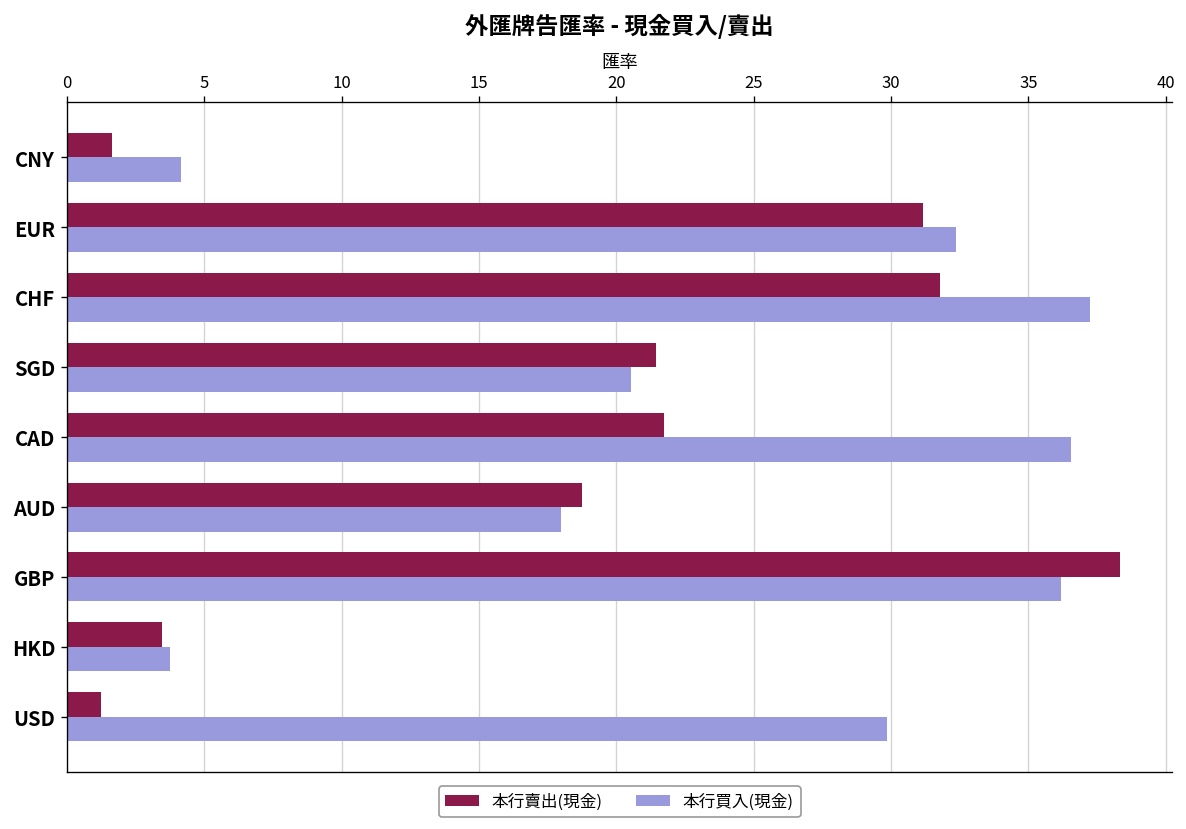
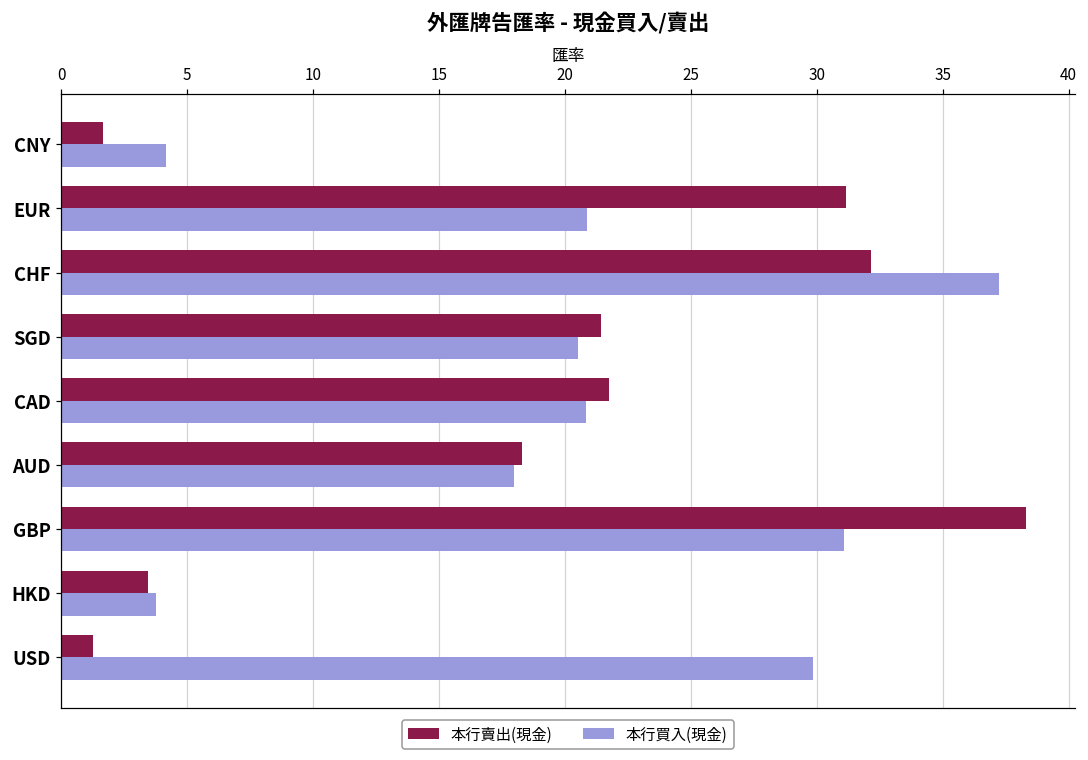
本行買入(現金), EUR: 32.4 -> 20.9
本行賣出(現金), CHF: 31.8 -> 32.2
本行買入(現金), CAD: 36.6 -> 20.8
本行賣出(現金), AUD: 18.8 -> 18.3
本行買入(現金), GBP: 36.2 -> 31.1
